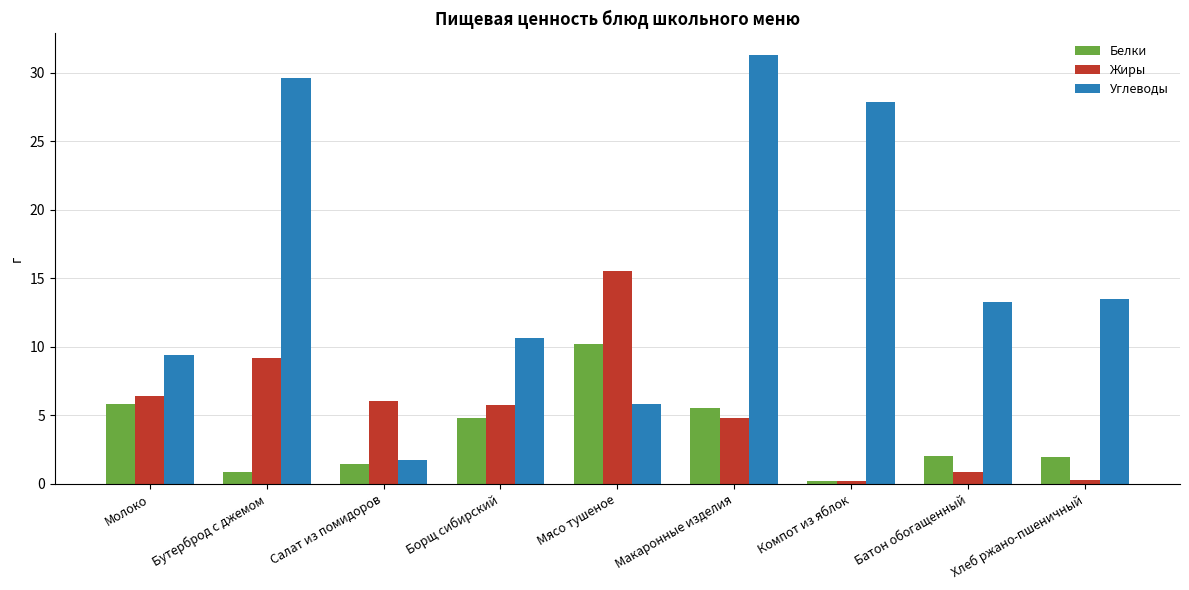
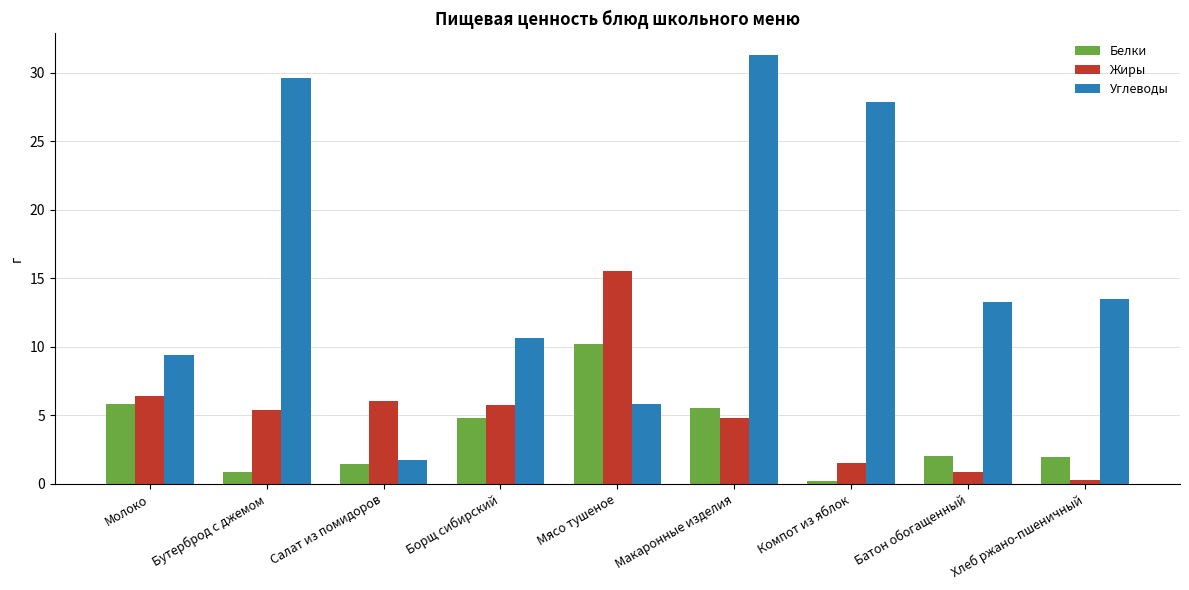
Жиры, Бутерброд с джемом: 9.2 -> 5.4
Жиры, Компот из яблок: 0.2 -> 1.5
